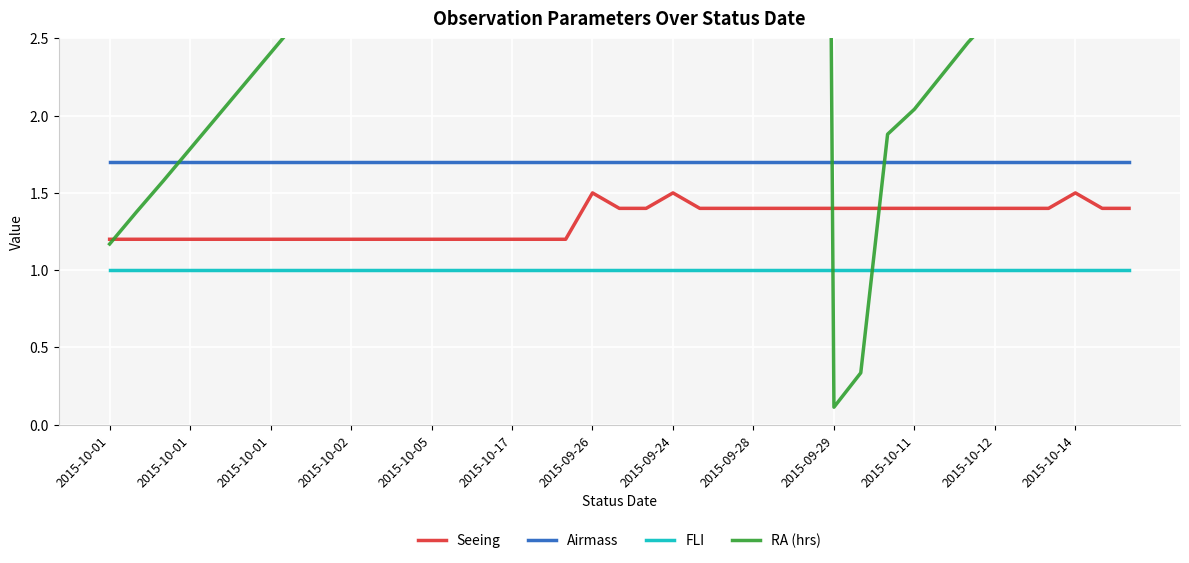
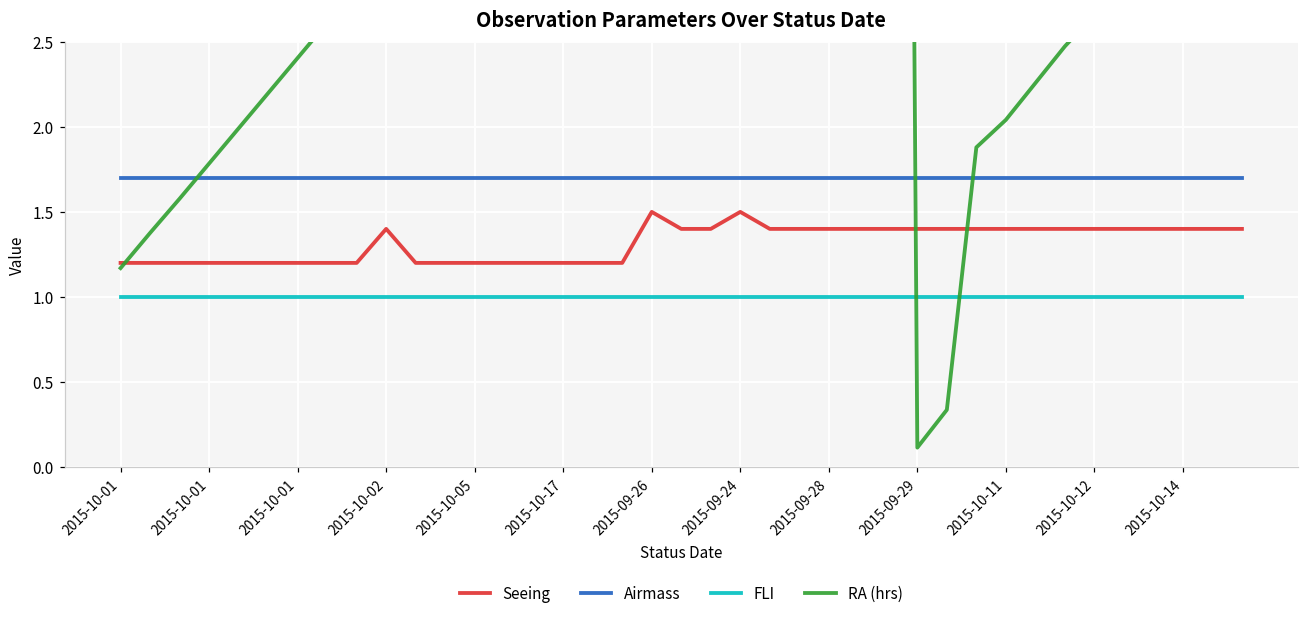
Seeing, 2015-10-02: 1.2 -> 1.4
Seeing, 2015-10-14: 1.5 -> 1.4
